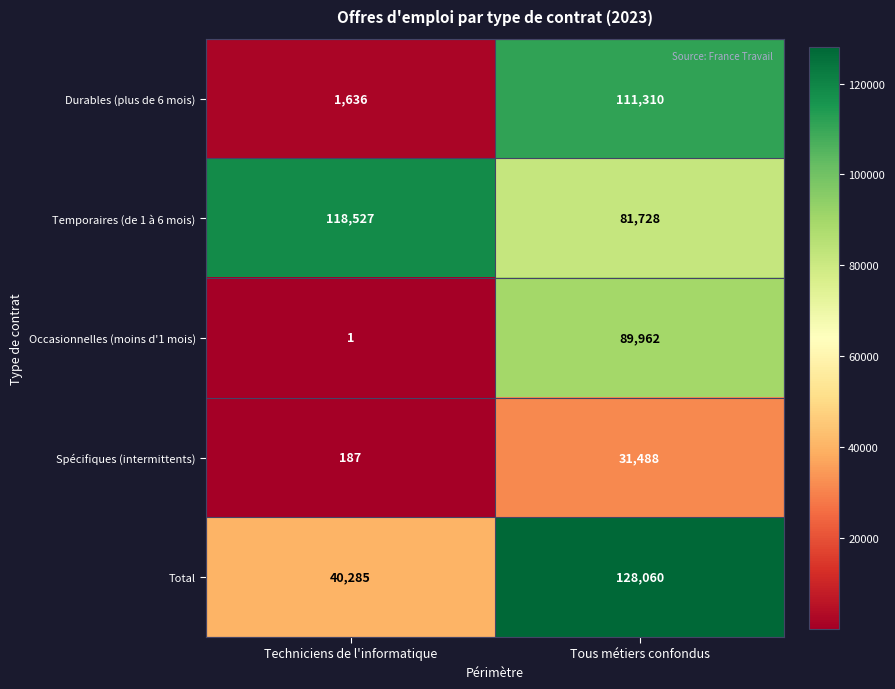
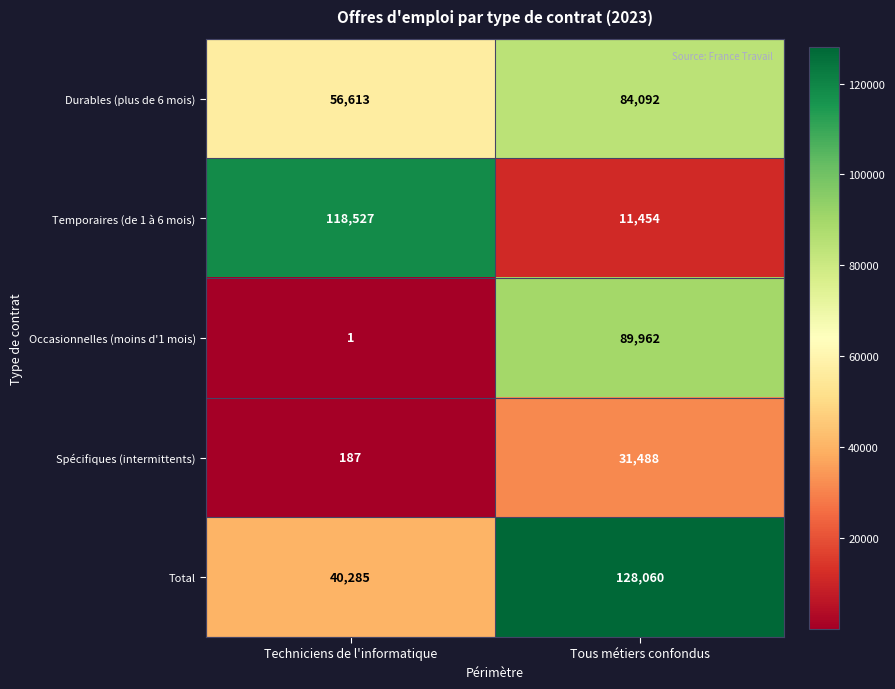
Durables (plus de 6 mois), Techniciens de l'informatique: 1,636 -> 56,613
Durables (plus de 6 mois), Tous métiers confondus: 111,310 -> 84,092
Temporaires (de 1 à 6 mois), Tous métiers confondus: 81,728 -> 11,454
